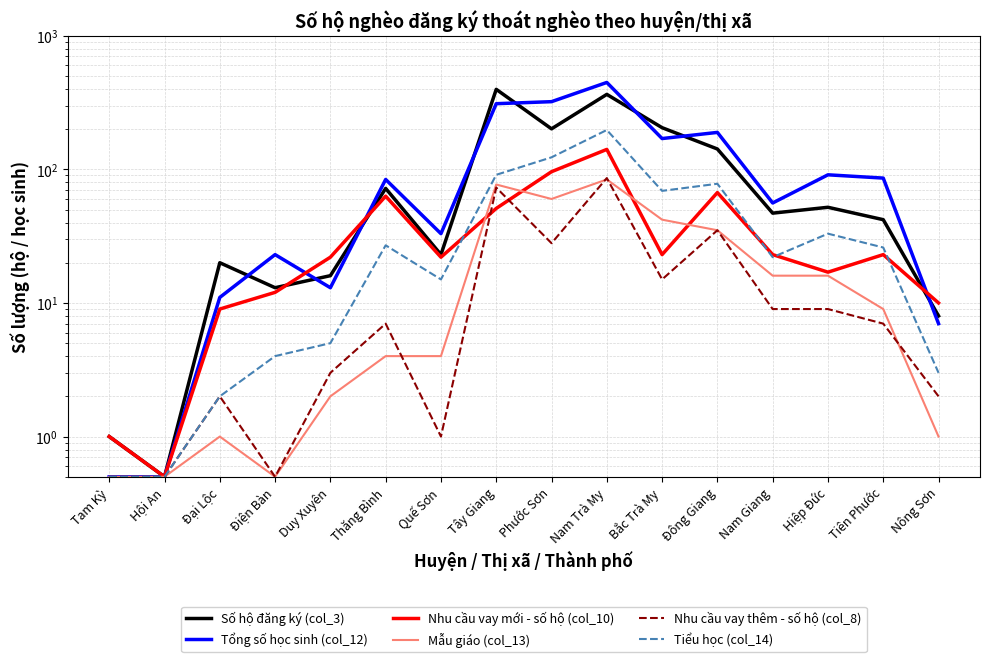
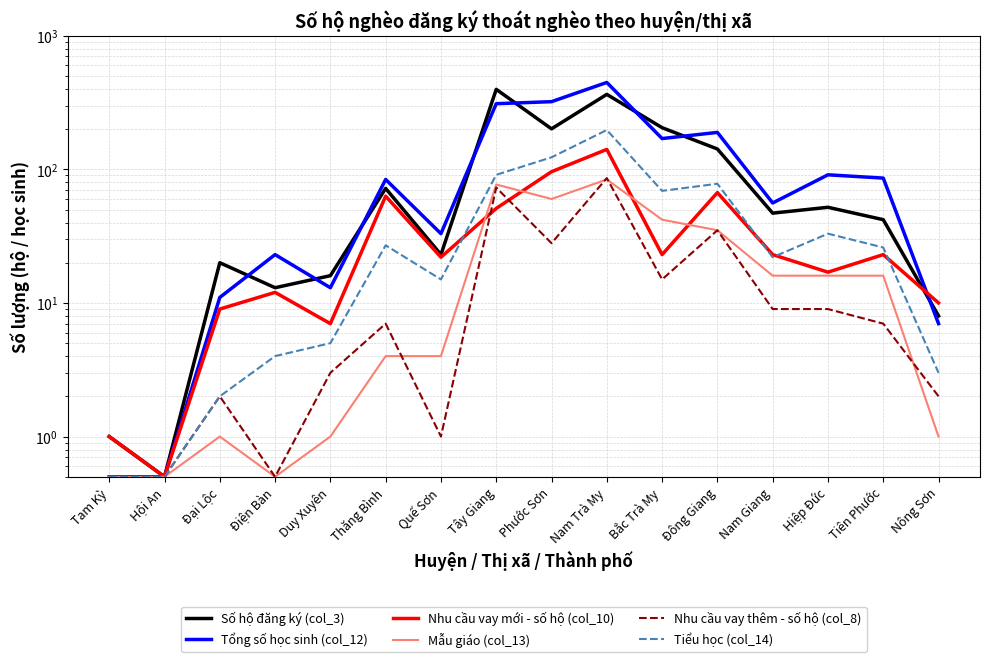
Nhu cầu vay mới - số hộ (col_10), Duy Xuyên: 22 -> 7
Mẫu giáo (col_13), Duy Xuyên: 2 -> 1
Mẫu giáo (col_13), Tiên Phước: 9 -> 16
